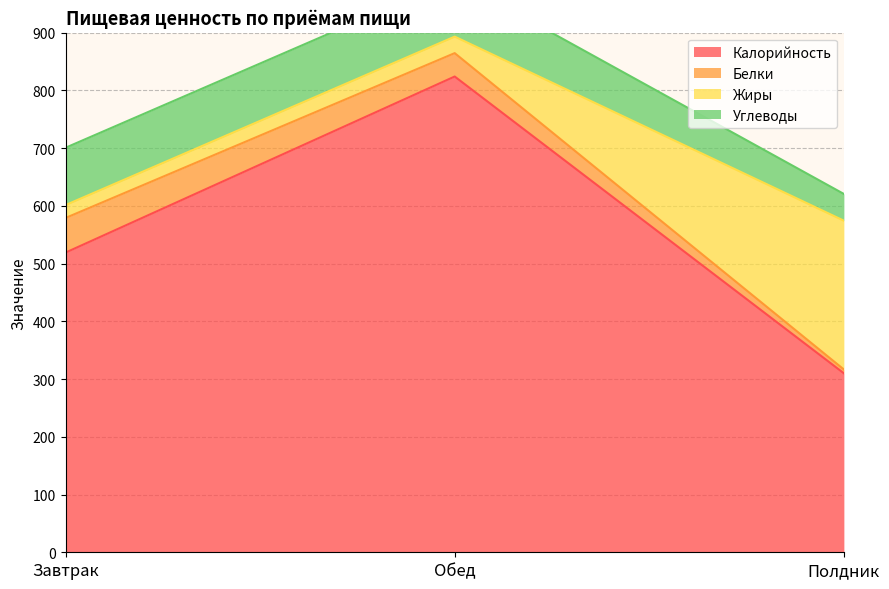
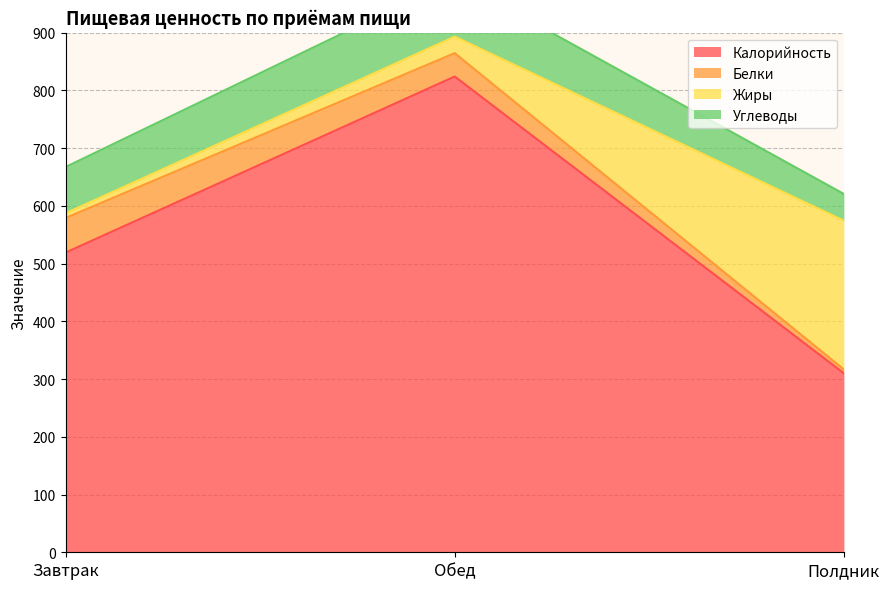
Жиры, Завтрак: 20 -> 10
Углеводы, Завтрак: 100 -> 80
